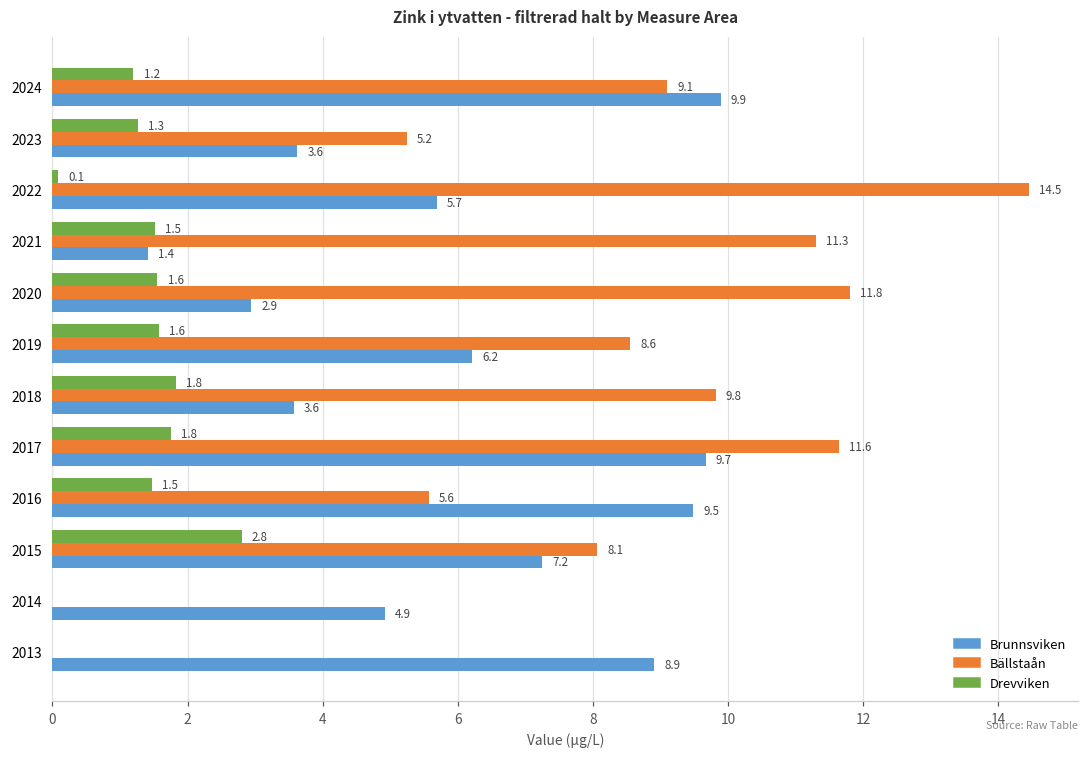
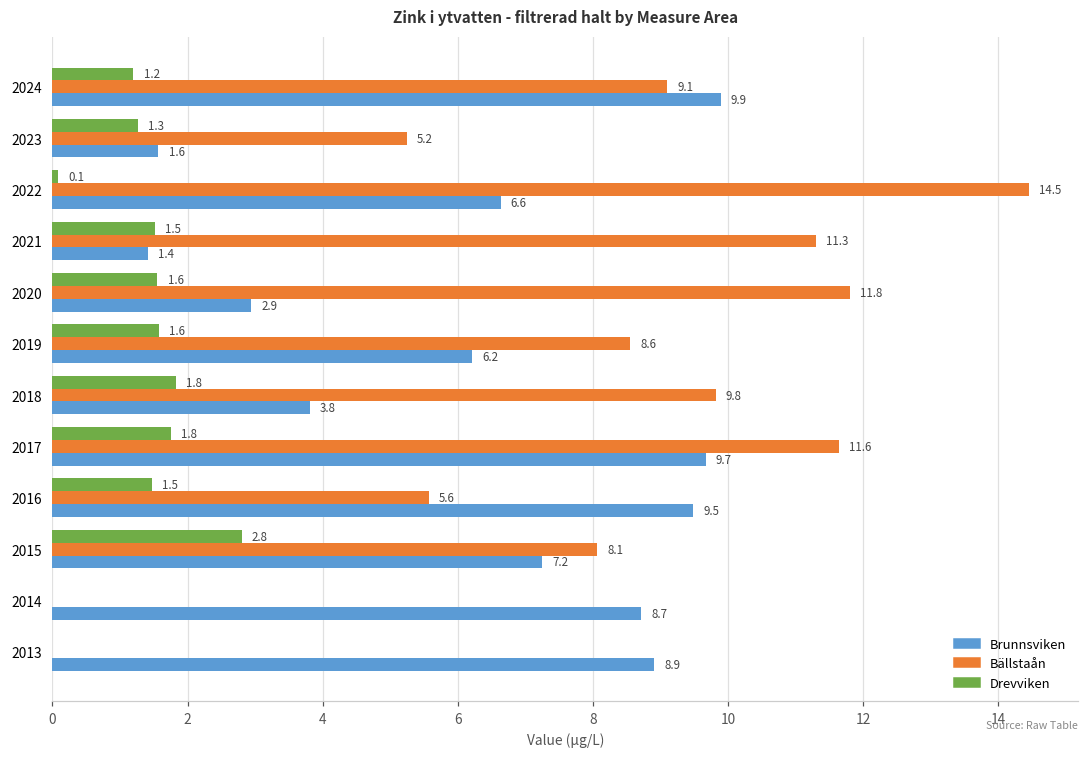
Brunnsviken, 2023: 3.6 -> 1.6
Brunnsviken, 2022: 5.7 -> 6.6
Brunnsviken, 2018: 3.6 -> 3.8
Brunnsviken, 2014: 4.9 -> 8.7
